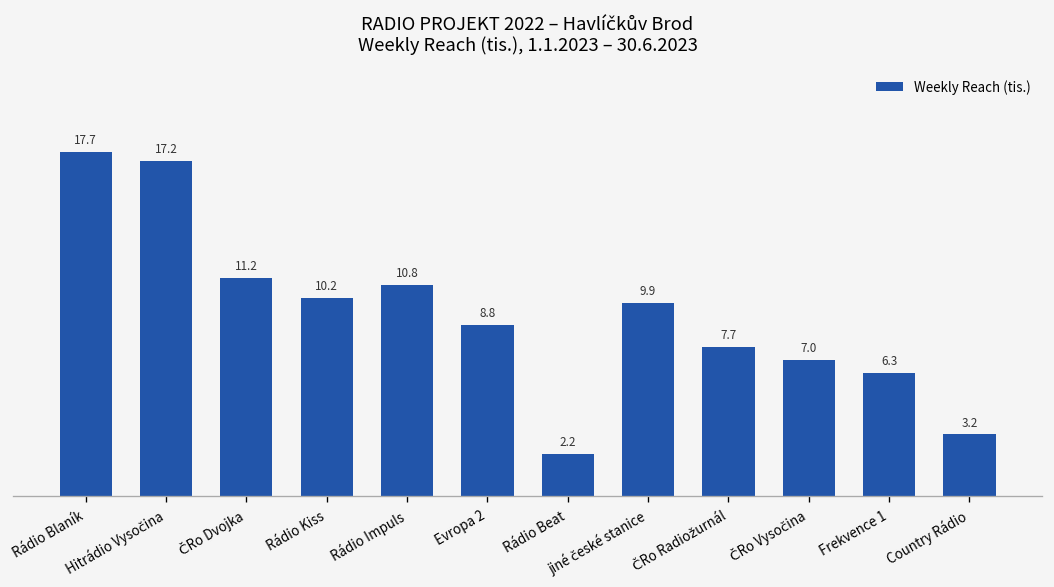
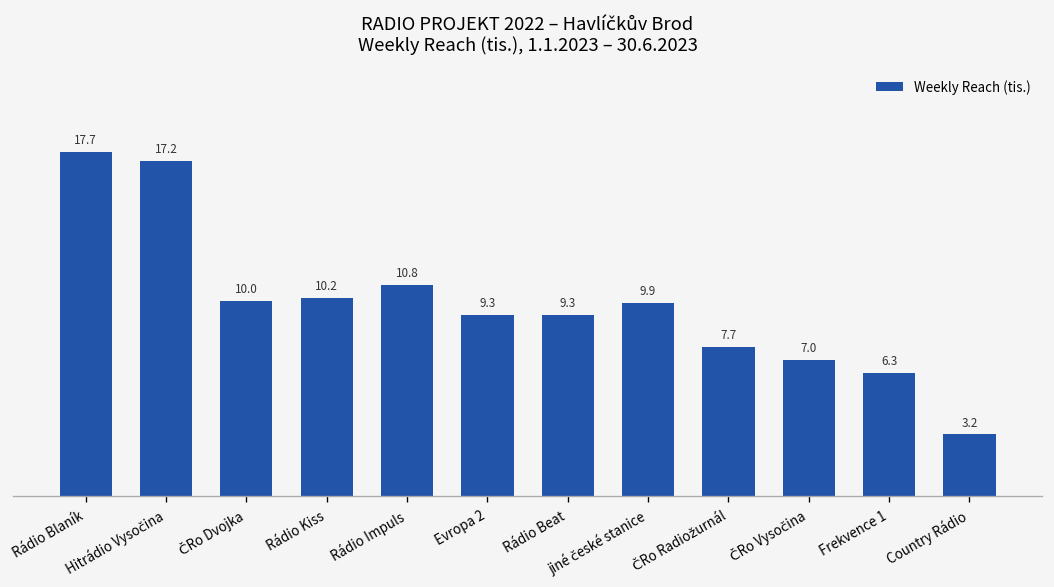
ČRo Dvojka: 11.2 -> 10.0
Evropa 2: 8.8 -> 9.3
Rádio Beat: 2.2 -> 9.3
